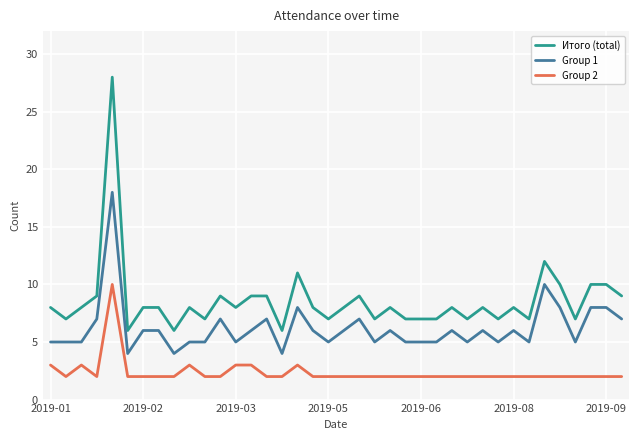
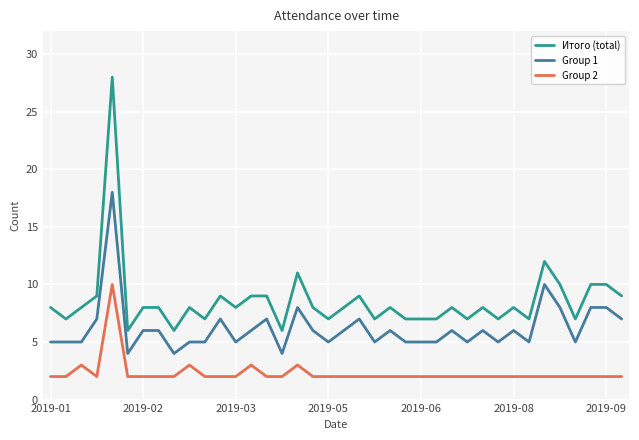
Group 2, 2019-01: 3 -> 2
Group 2, 2019-03: 3 -> 2
